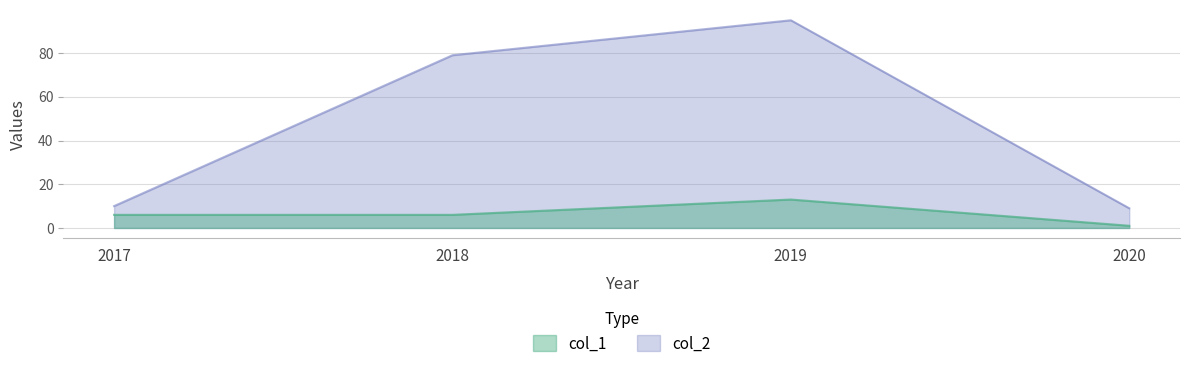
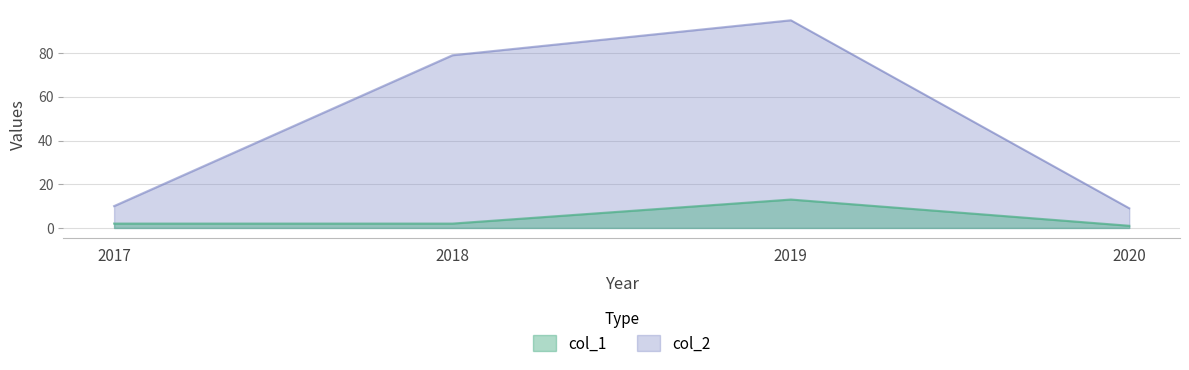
col_1, 2017: 6 -> 2
col_1, 2018: 6 -> 2
